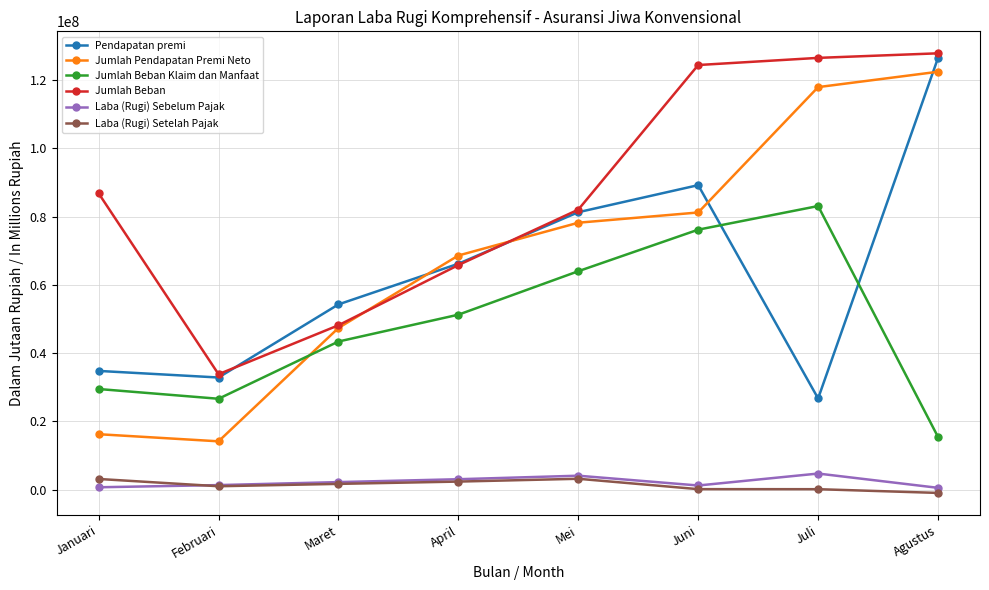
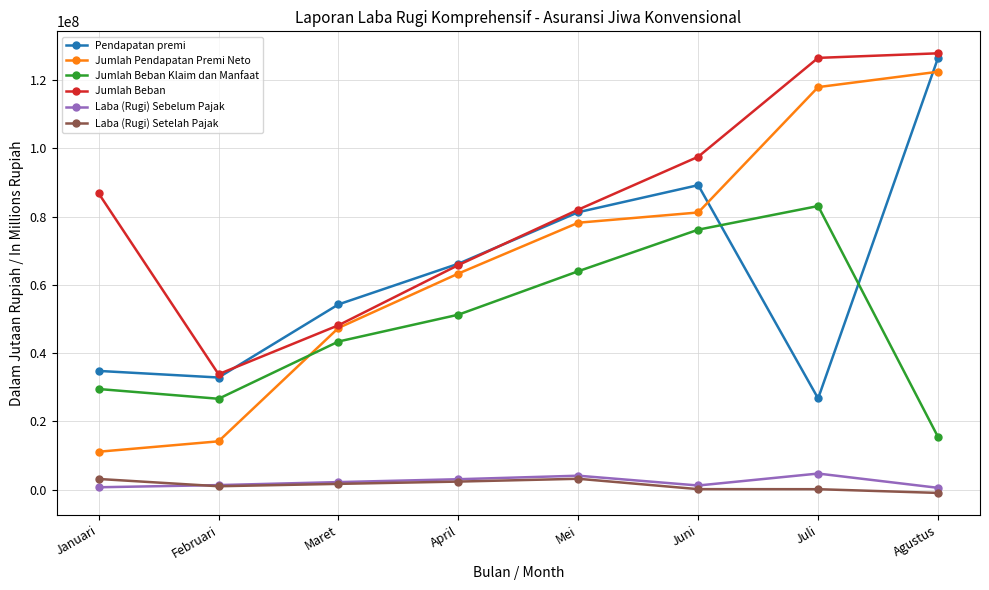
Jumlah Pendapatan Premi Neto, Januari: 16000000 -> 11000000
Jumlah Pendapatan Premi Neto, April: 69000000 -> 63000000
Jumlah Beban, Juni: 124000000 -> 98000000
